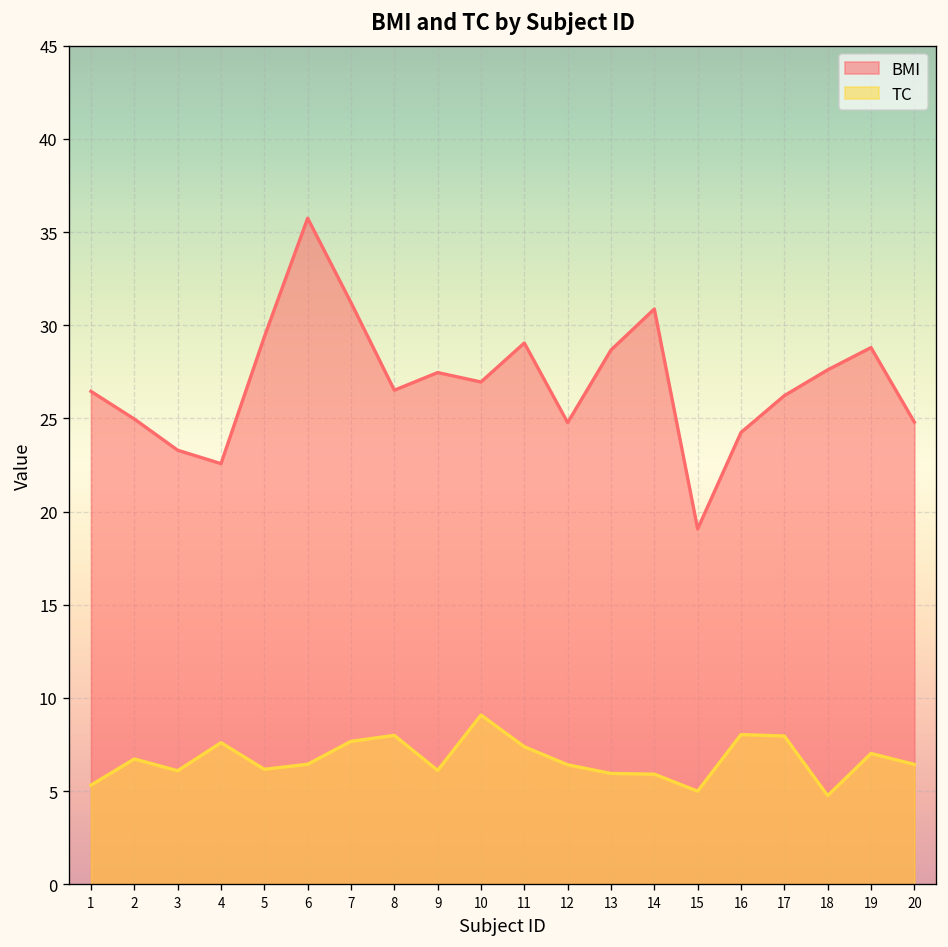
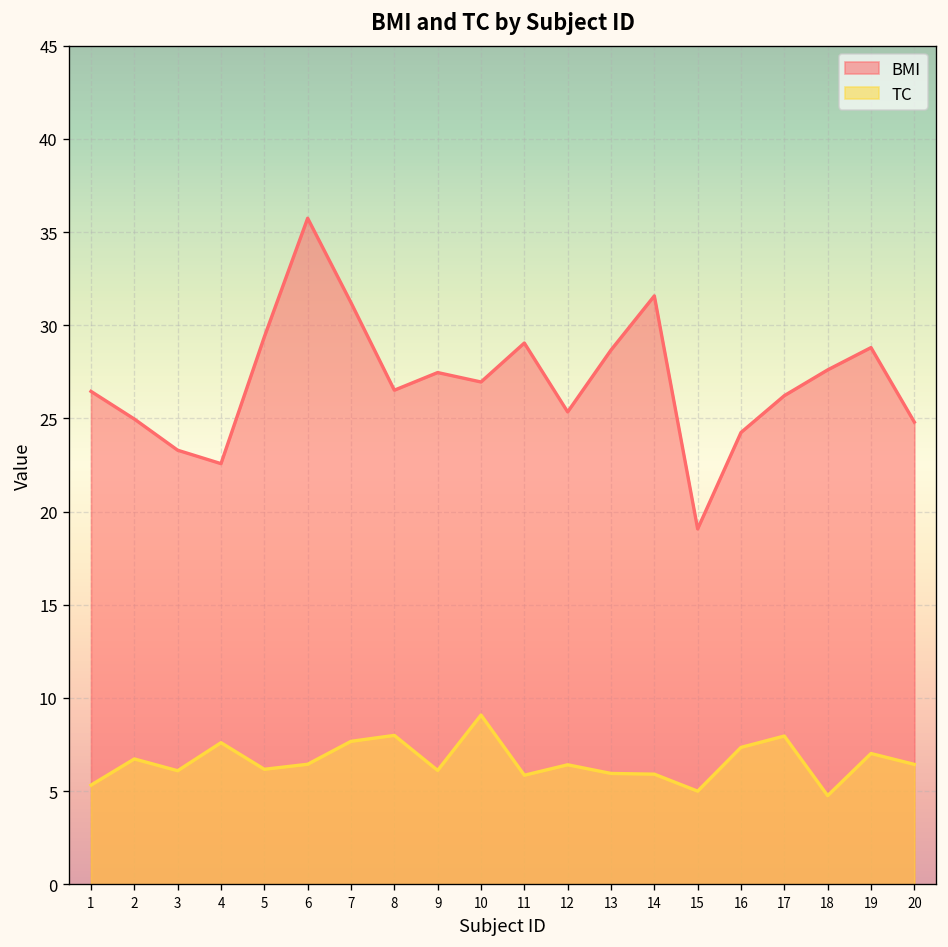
TC, 11: 7.4 -> 5.9
BMI, 12: 24.8 -> 25.3
BMI, 14: 30.9 -> 31.6
TC, 16: 8.0 -> 7.3
